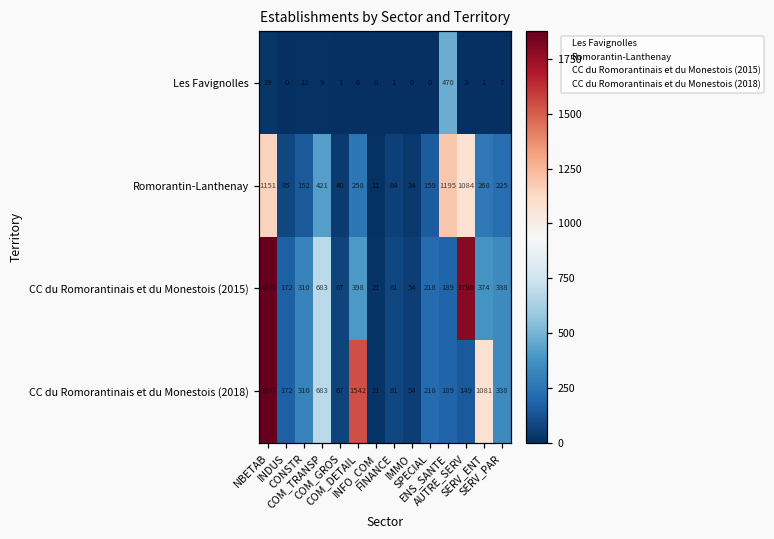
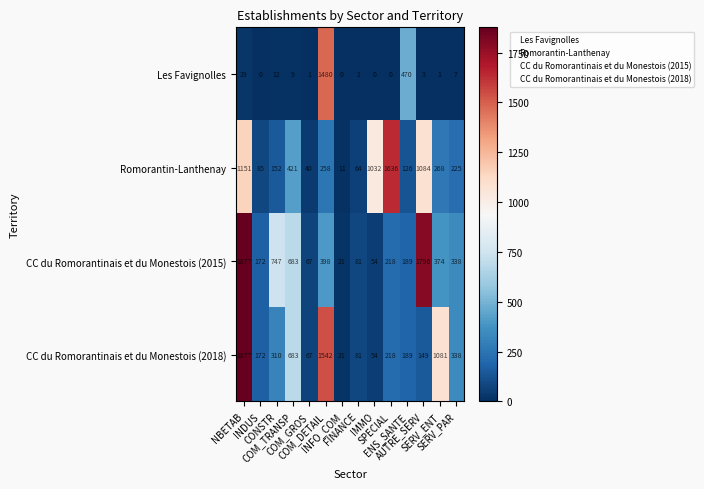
Les Favignolles, COM_DETAIL: 6 -> 1480
Romorantin-Lanthenay, IMMO: 34 -> 1032
Romorantin-Lanthenay, SPECIAL: 159 -> 1636
Romorantin-Lanthenay, ENS_SANTE: 1195 -> 126
CC du Romorantinais et du Monestois (2015), CONSTR: 310 -> 747
